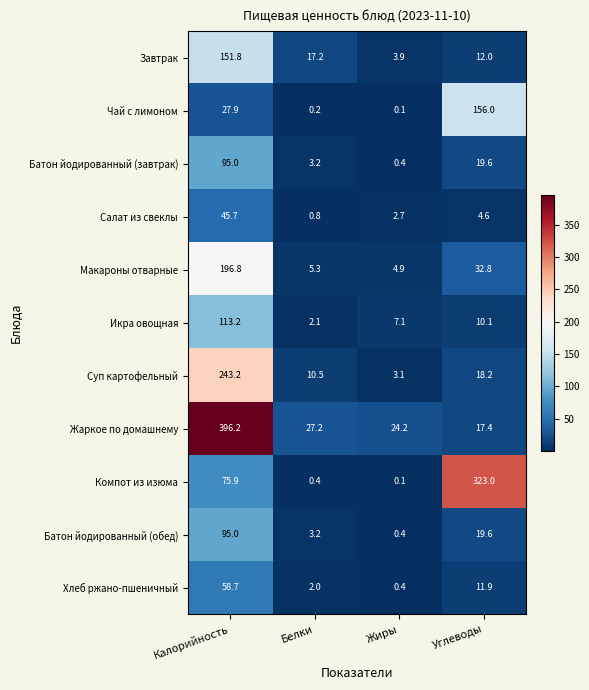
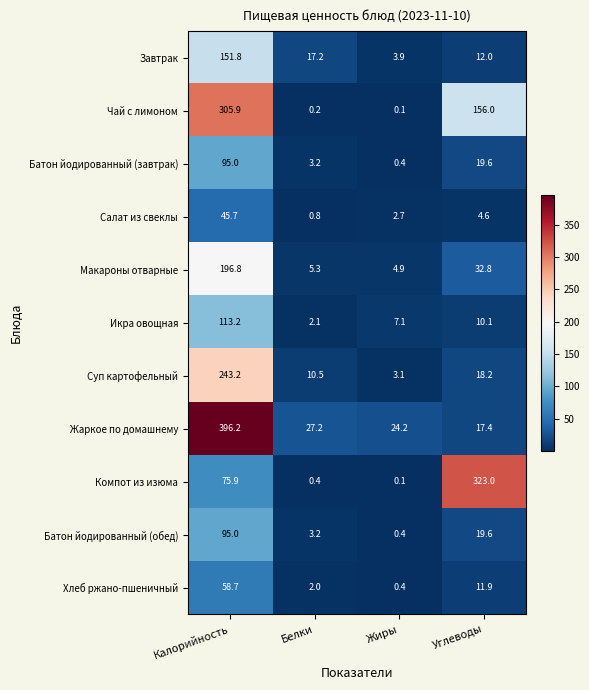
Чай с лимоном, Калорийность: 27.9 -> 305.9
